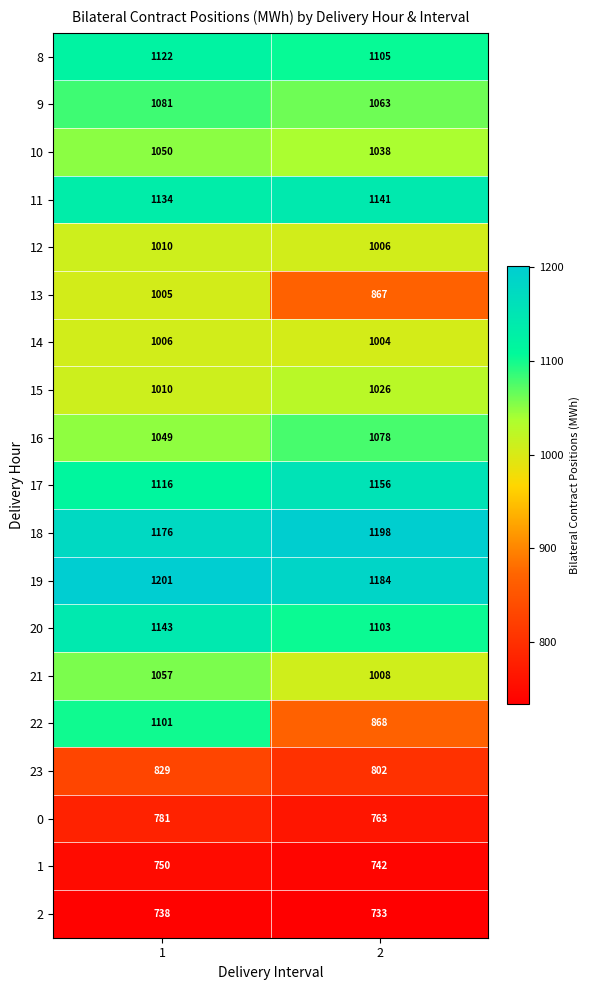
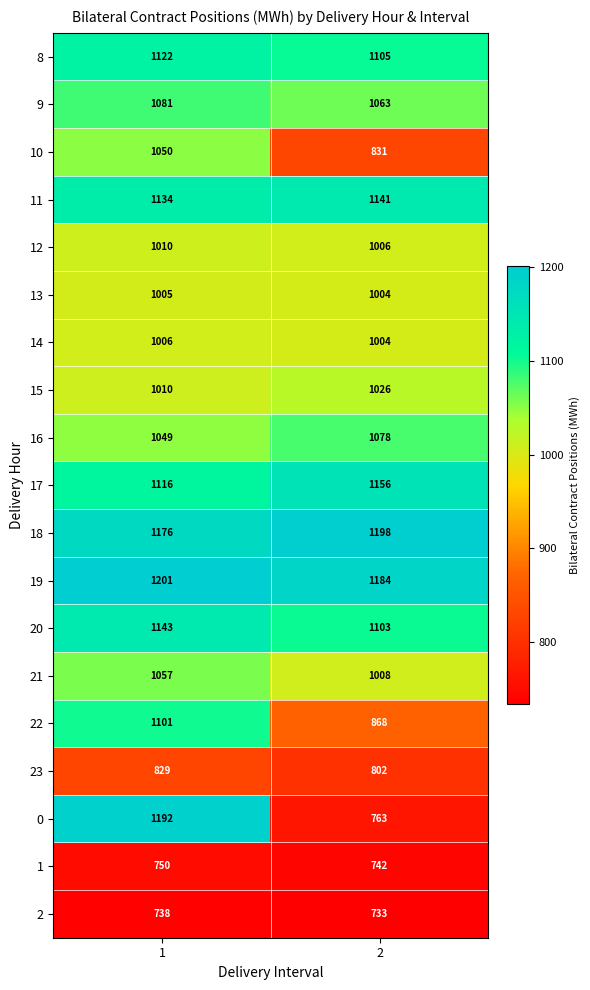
10, 2: 1038 -> 831
13, 2: 867 -> 1004
0, 1: 781 -> 1192
